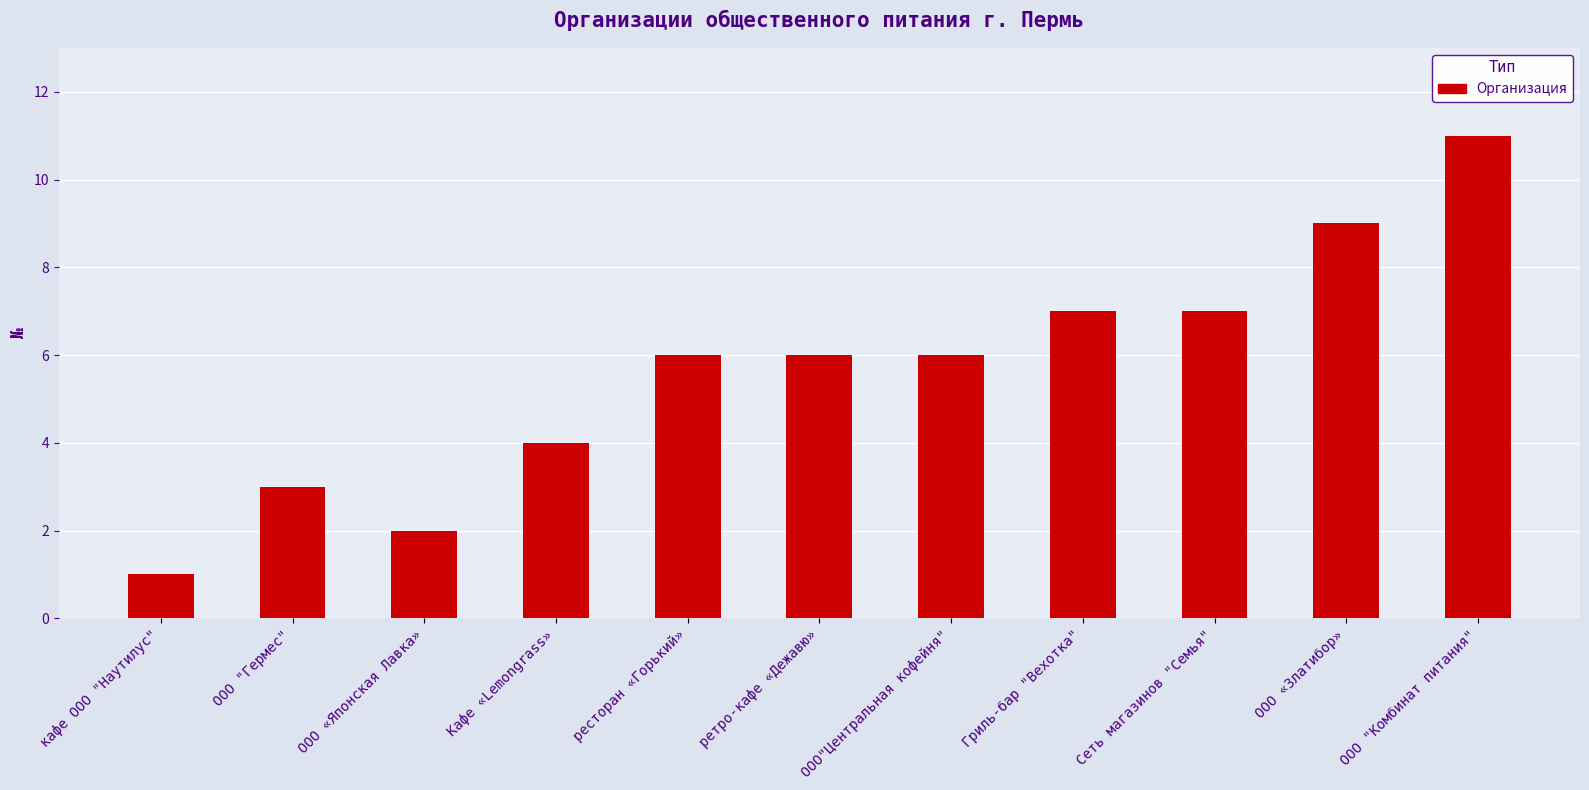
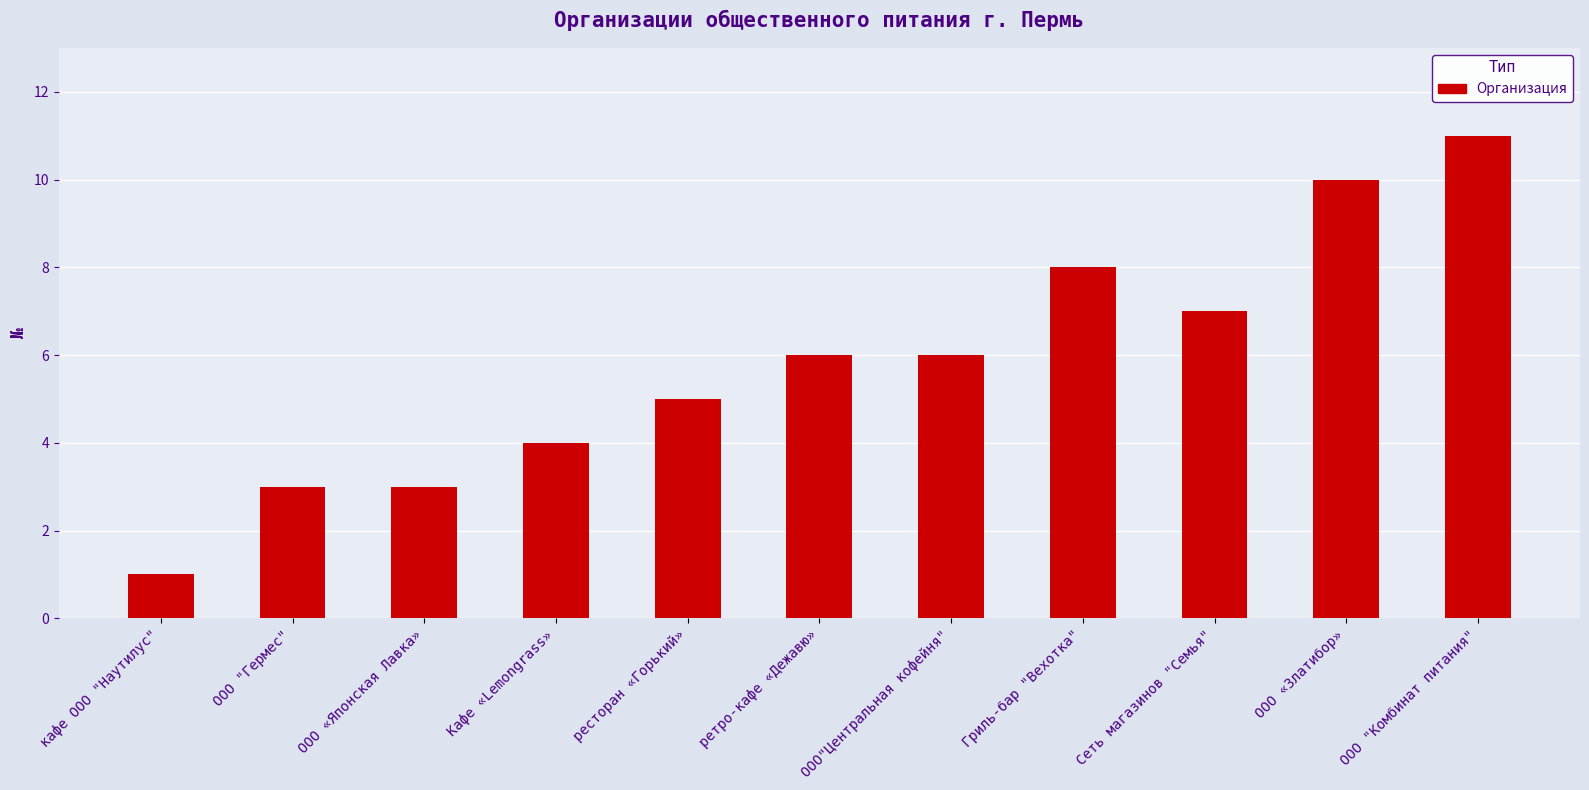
ООО «Японская Лавка»: 2 -> 3
ресторан «Горький»: 6 -> 5
Гриль-бар "Вехотка": 7 -> 8
ООО «Златибор»: 9 -> 10
